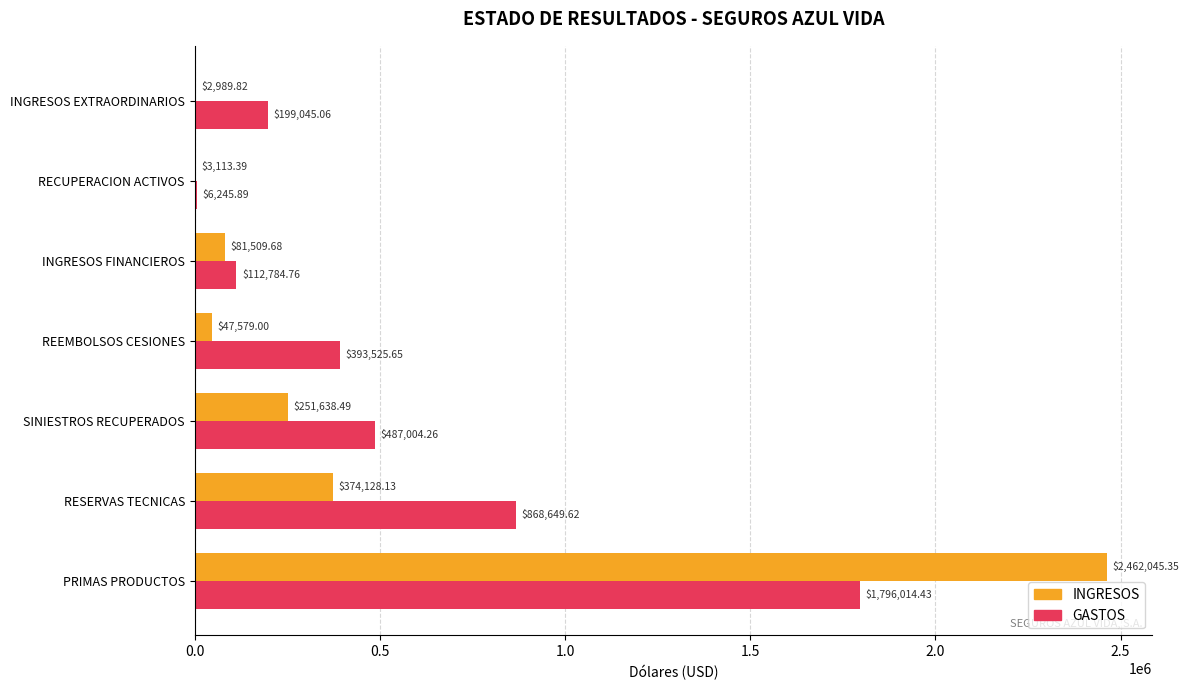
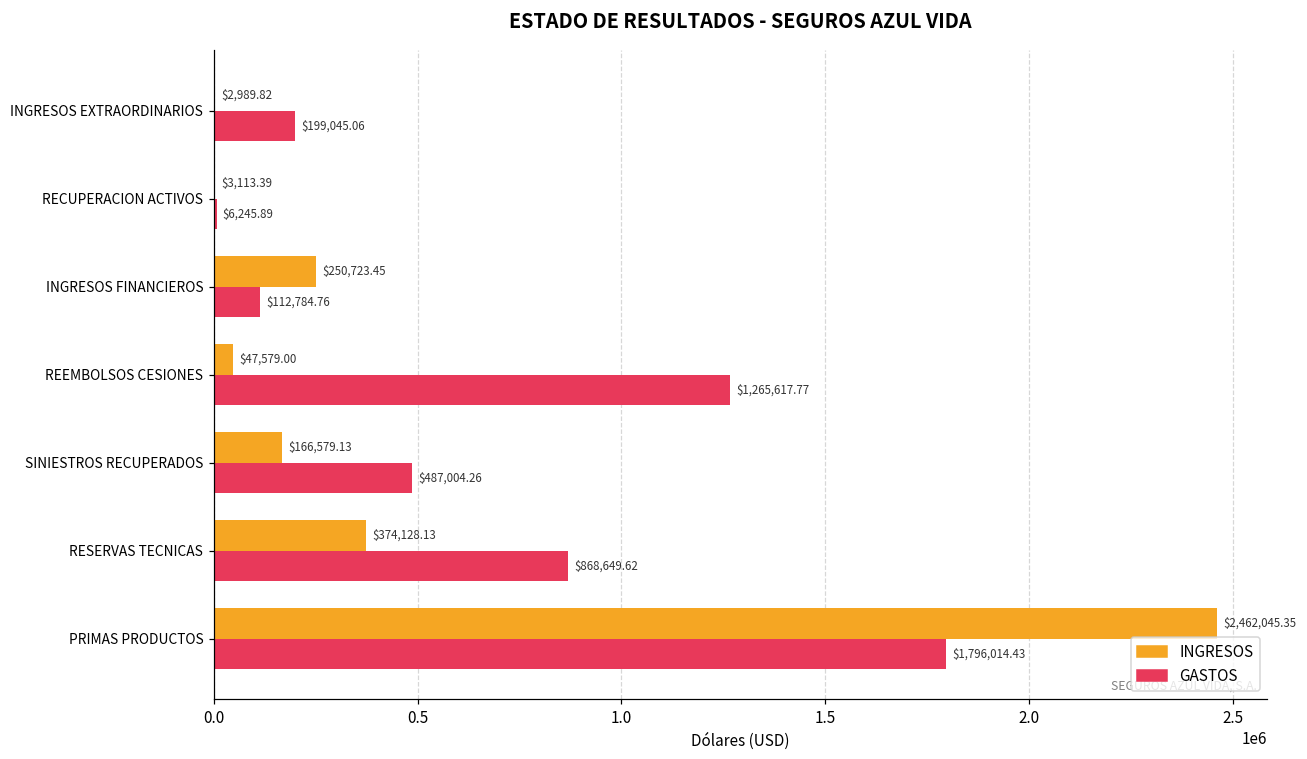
INGRESOS, INGRESOS FINANCIEROS: $81,509.68 -> $250,723.45
GASTOS, REEMBOLSOS CESIONES: $393,525.65 -> $1,265,617.77
INGRESOS, SINIESTROS RECUPERADOS: $251,638.49 -> $166,579.13
